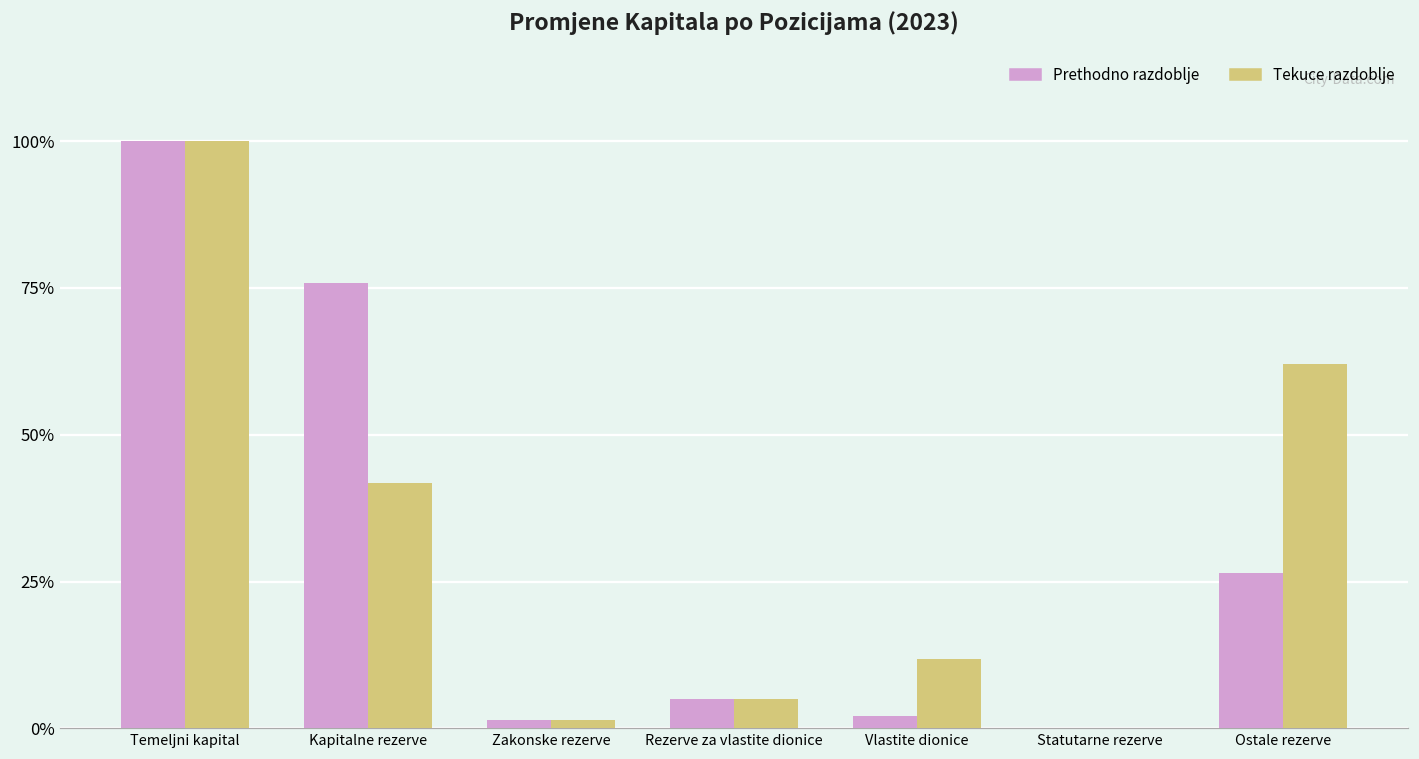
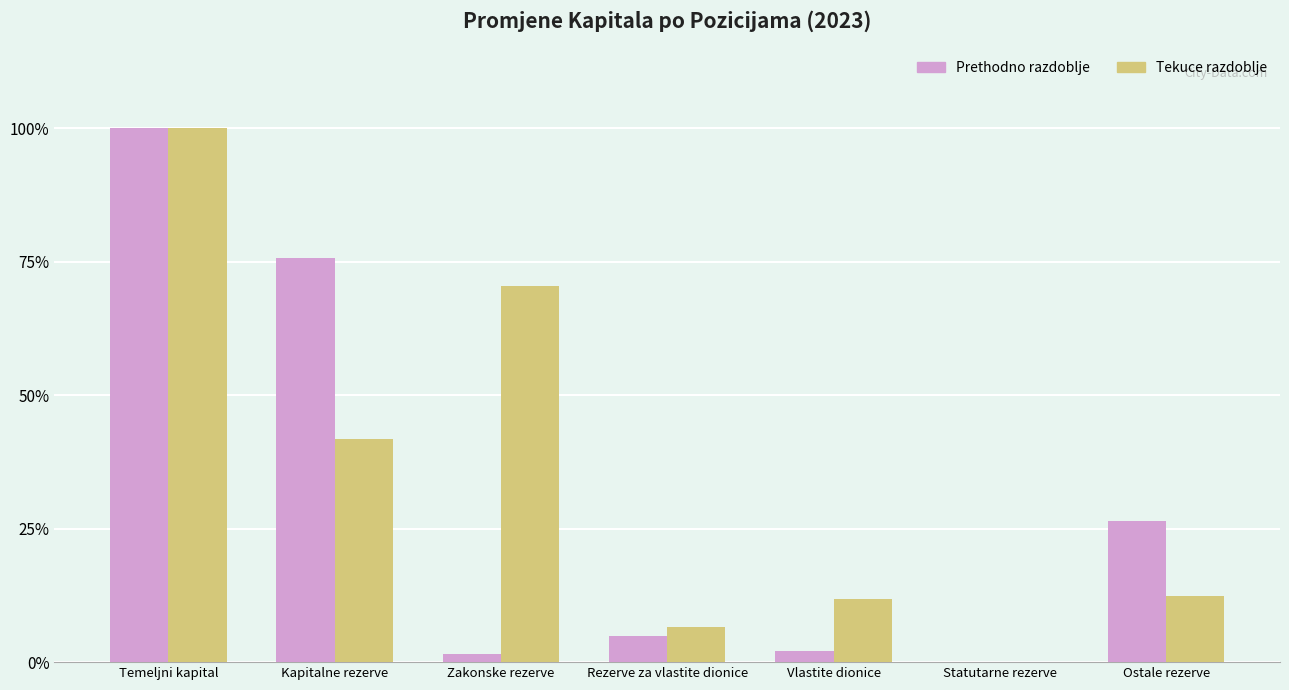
Tekuce razdoblje, Zakonske rezerve: 1% -> 71%
Tekuce razdoblje, Rezerve za vlastite dionice: 5% -> 7%
Tekuce razdoblje, Ostale rezerve: 62% -> 12%
